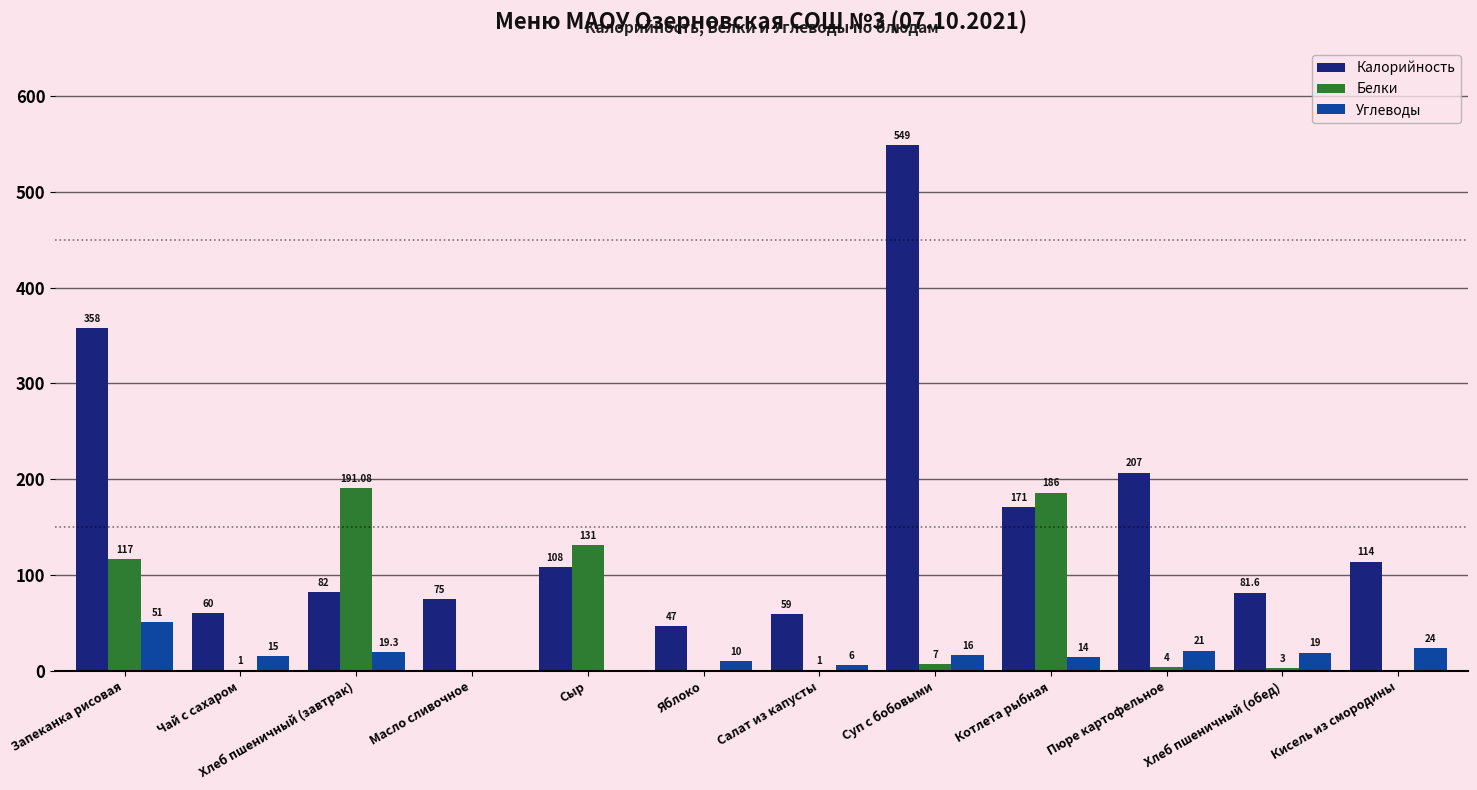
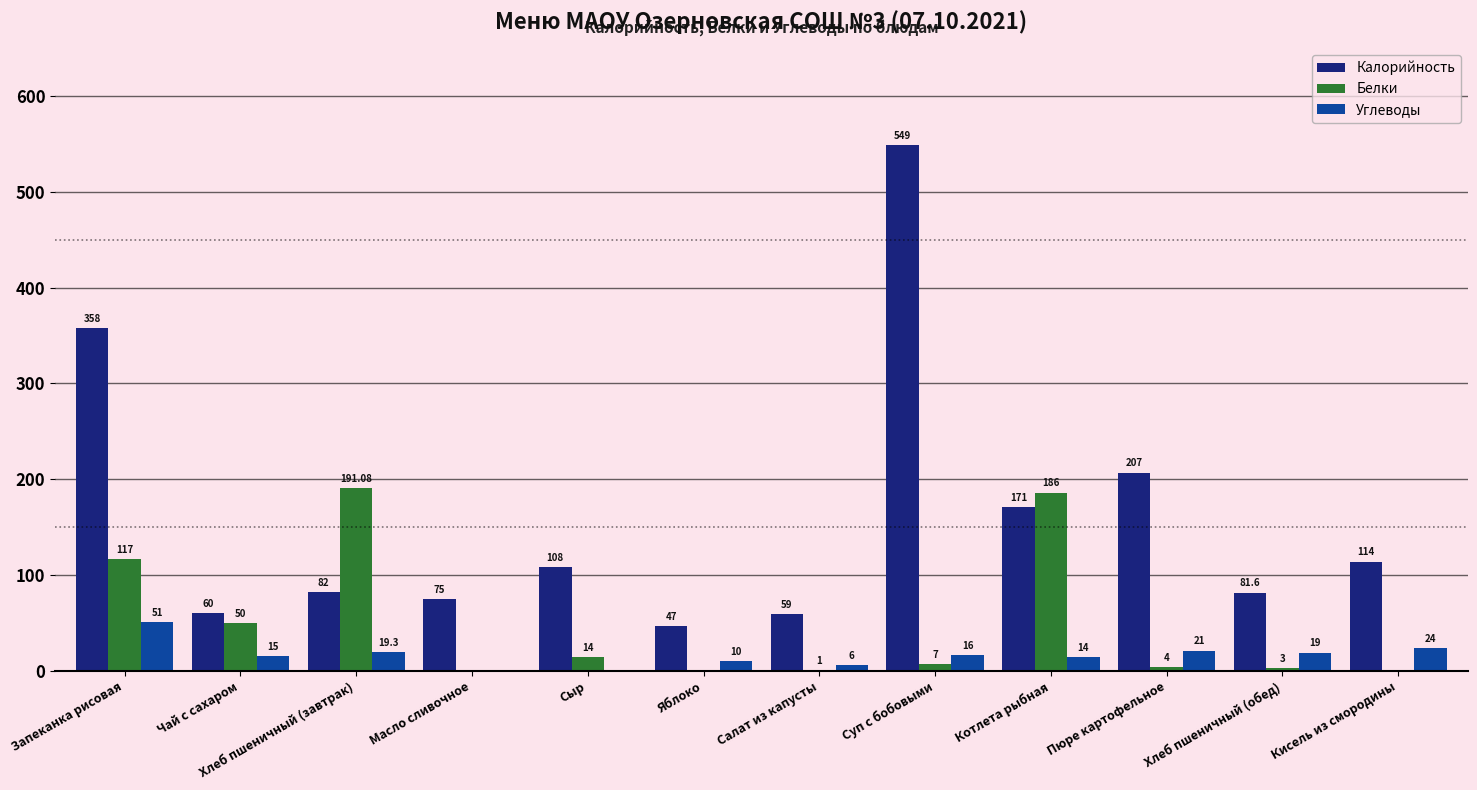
Белки, Чай с сахаром: 1 -> 50
Белки, Сыр: 131 -> 14
